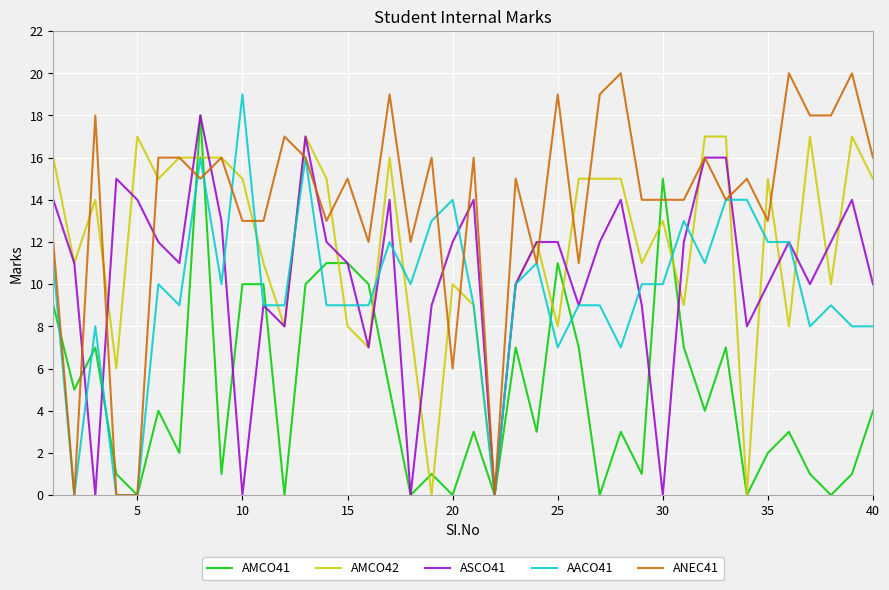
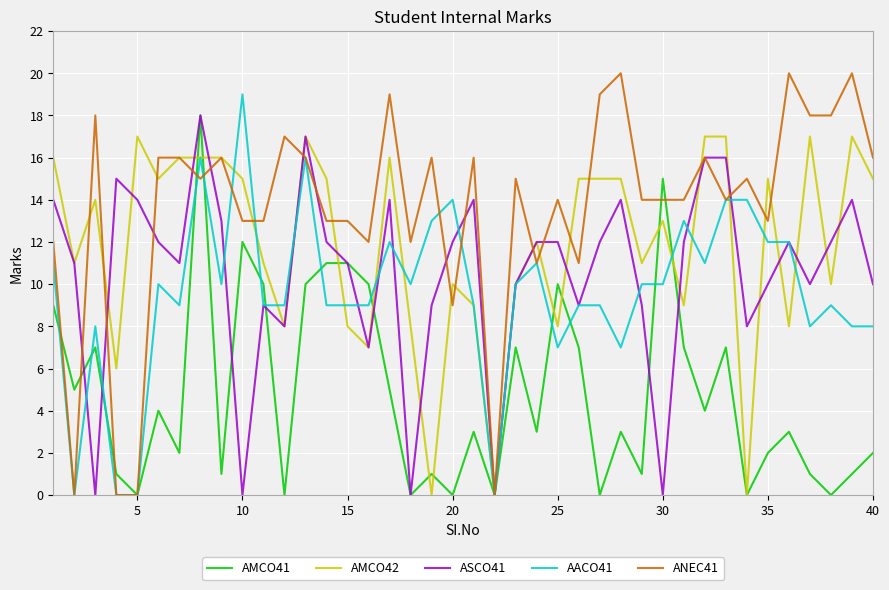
AMCO41, 10: 10 -> 12
ANEC41, 15: 15 -> 13
ANEC41, 20: 6 -> 9
AMCO41, 25: 11 -> 10
ANEC41, 25: 19 -> 14
AMCO41, 40: 4 -> 2
